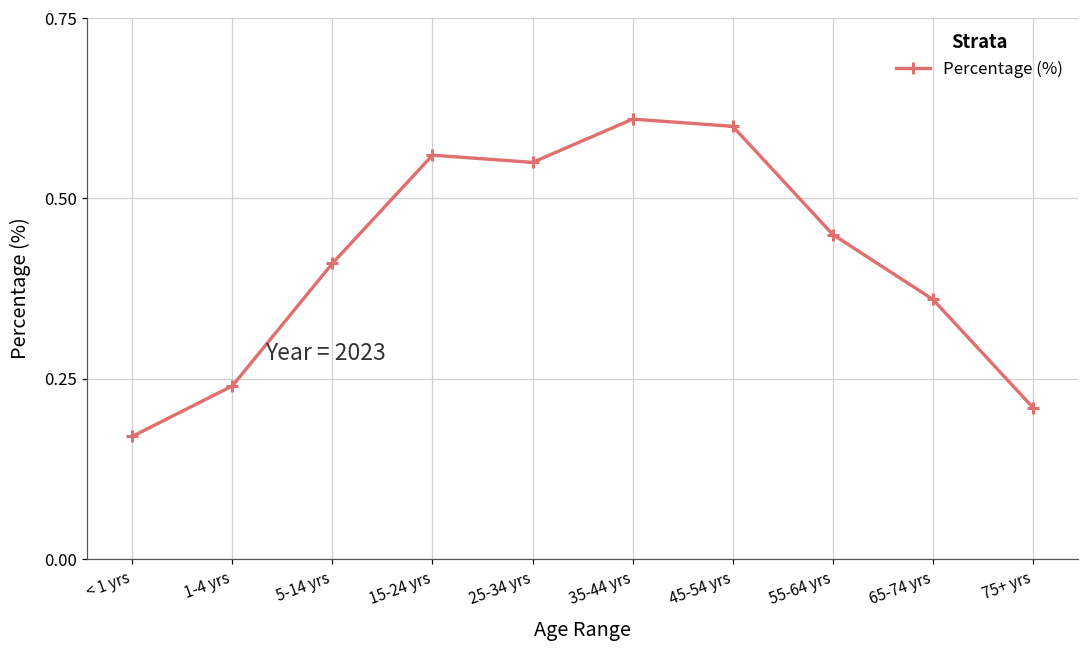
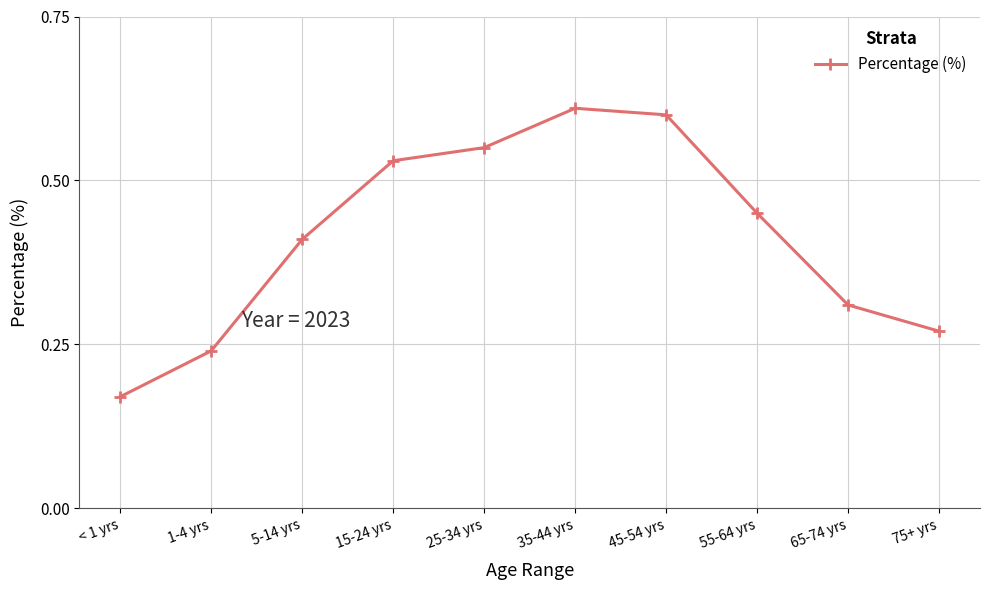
15-24 yrs: 0.56 -> 0.53
65-74 yrs: 0.36 -> 0.31
75+ yrs: 0.21 -> 0.27
